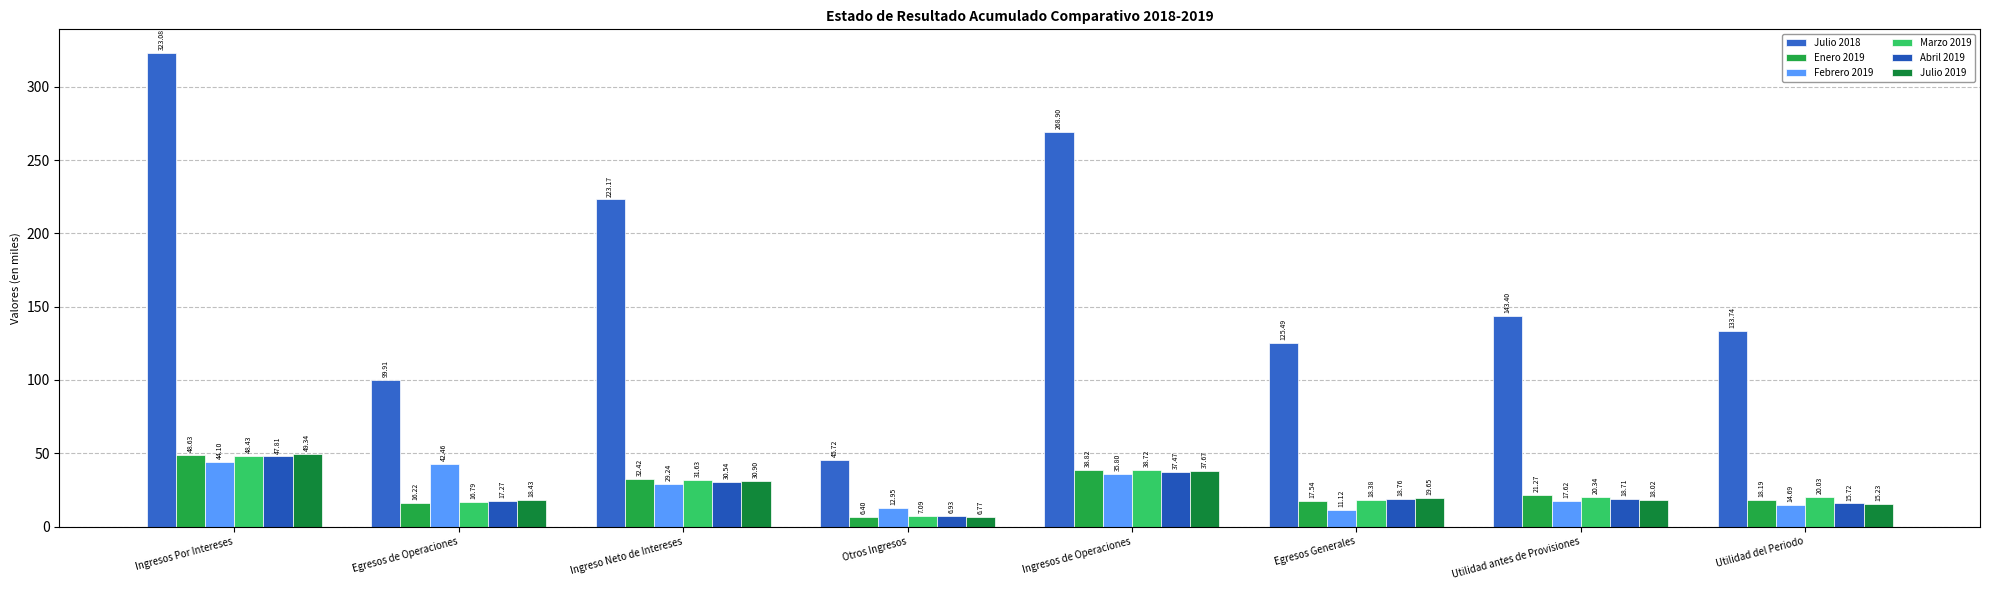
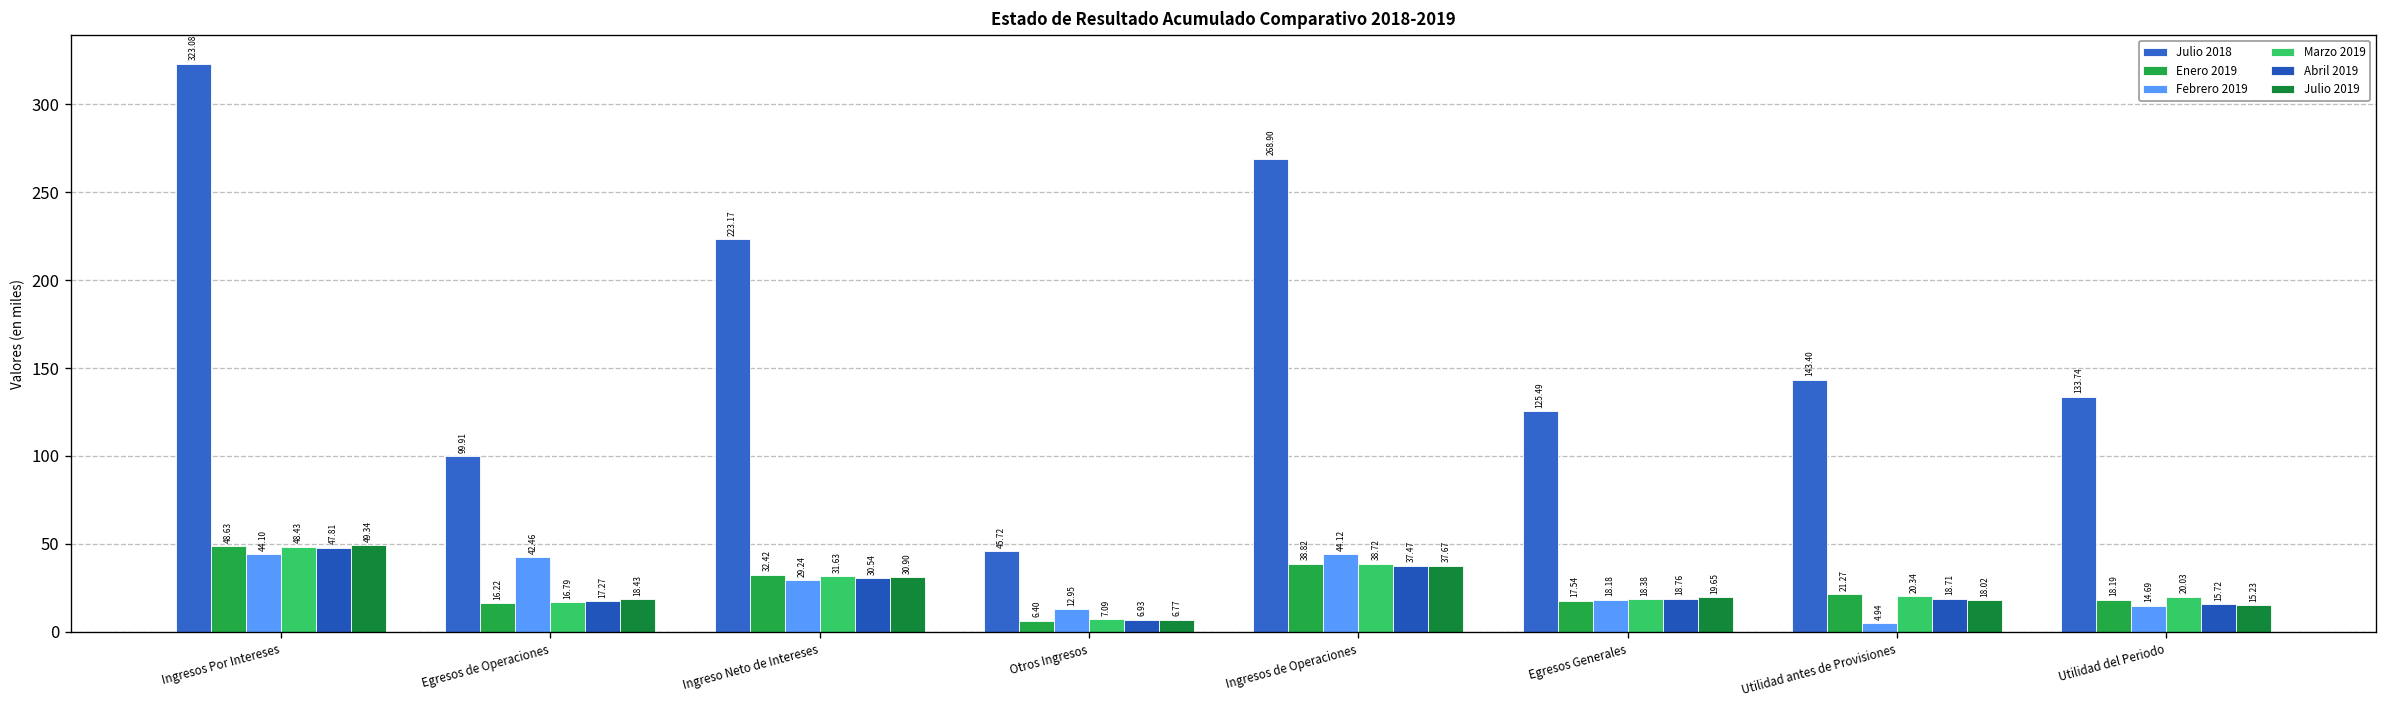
Febrero 2019, Ingresos de Operaciones: 35.80 -> 44.12
Febrero 2019, Egresos Generales: 11.12 -> 18.18
Febrero 2019, Utilidad antes de Provisiones: 17.62 -> 4.94
